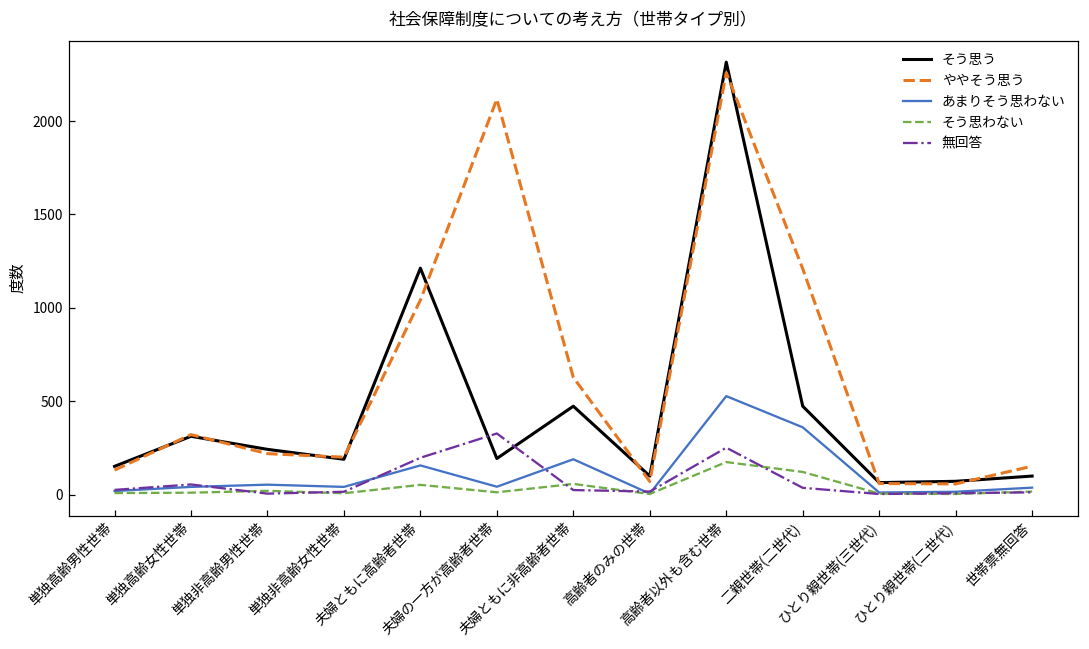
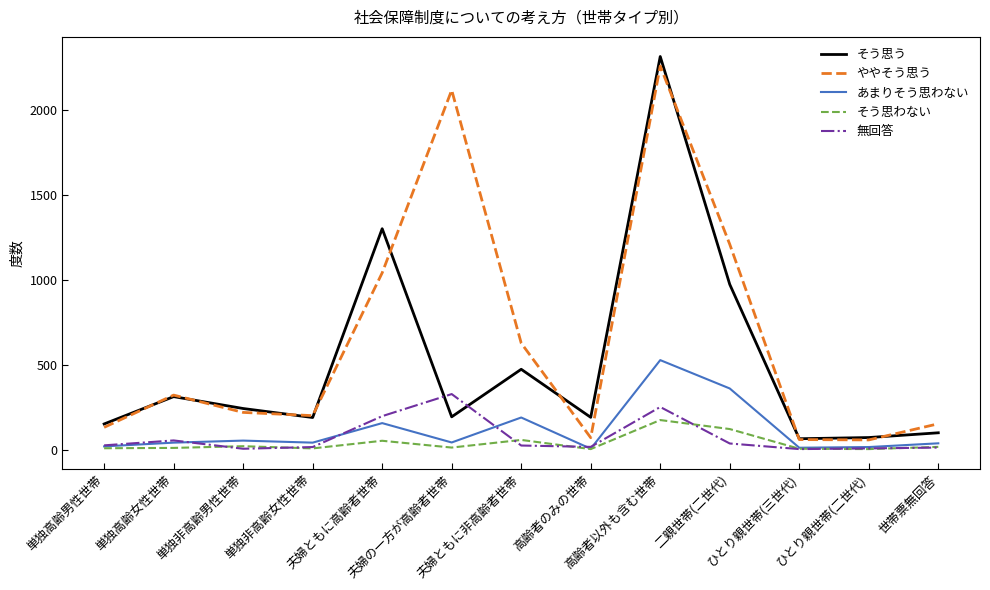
そう思う, 夫婦ともに高齢者世帯: 1210 -> 1300
そう思う, 高齢者のみの世帯: 100 -> 190
そう思う, 二親世帯(二世代): 470 -> 970
